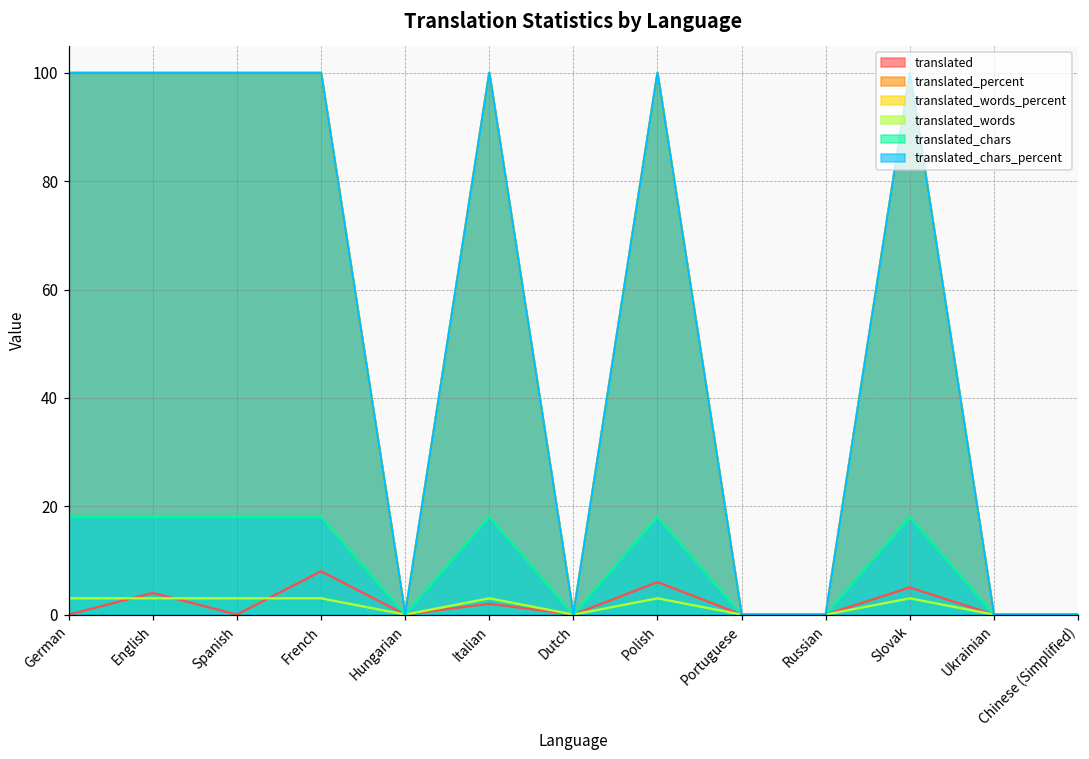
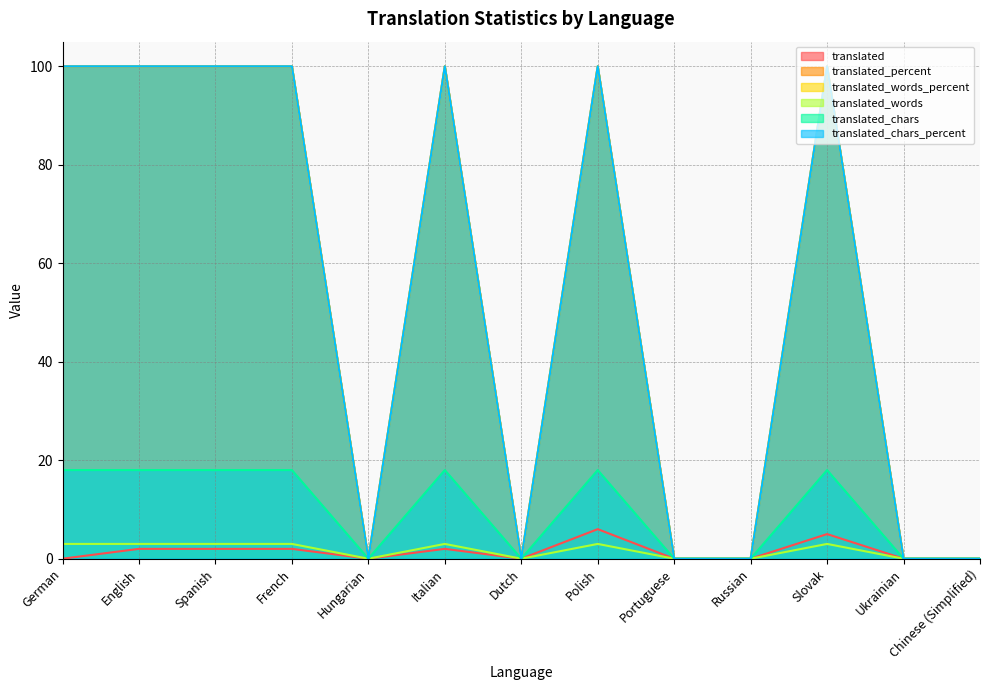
translated, English: 4 -> 2
translated, Spanish: 0 -> 2
translated, French: 8 -> 2
